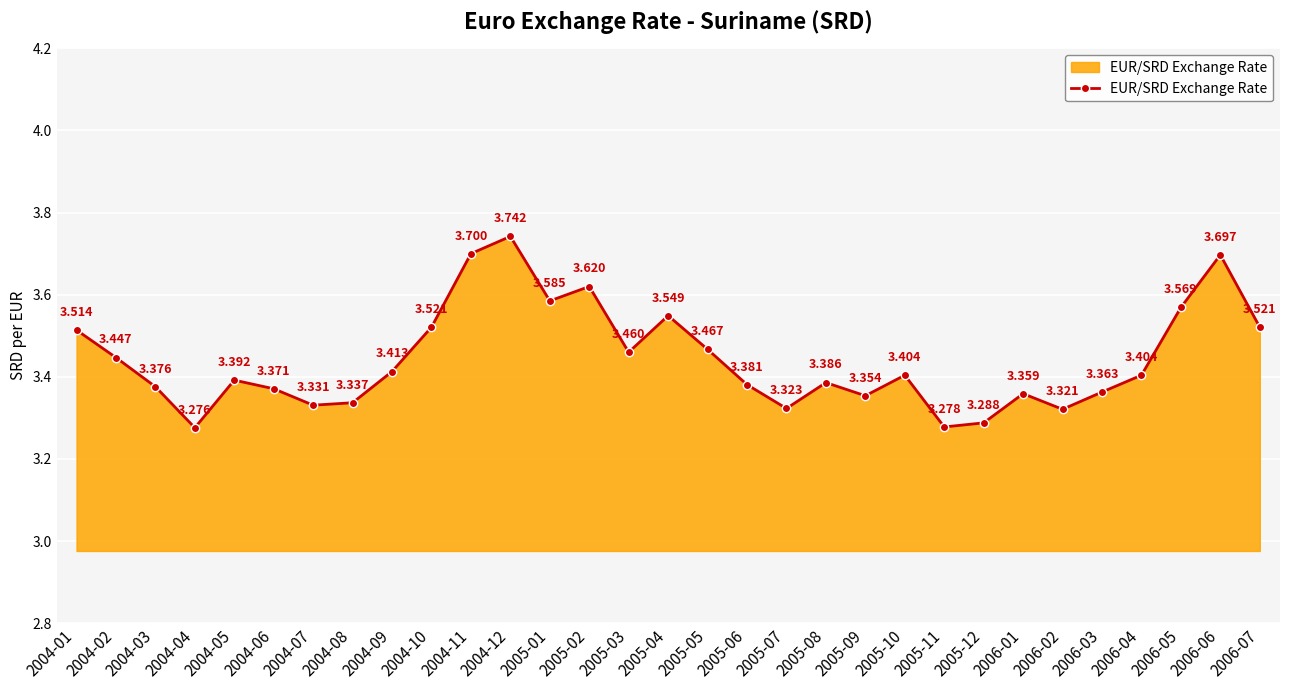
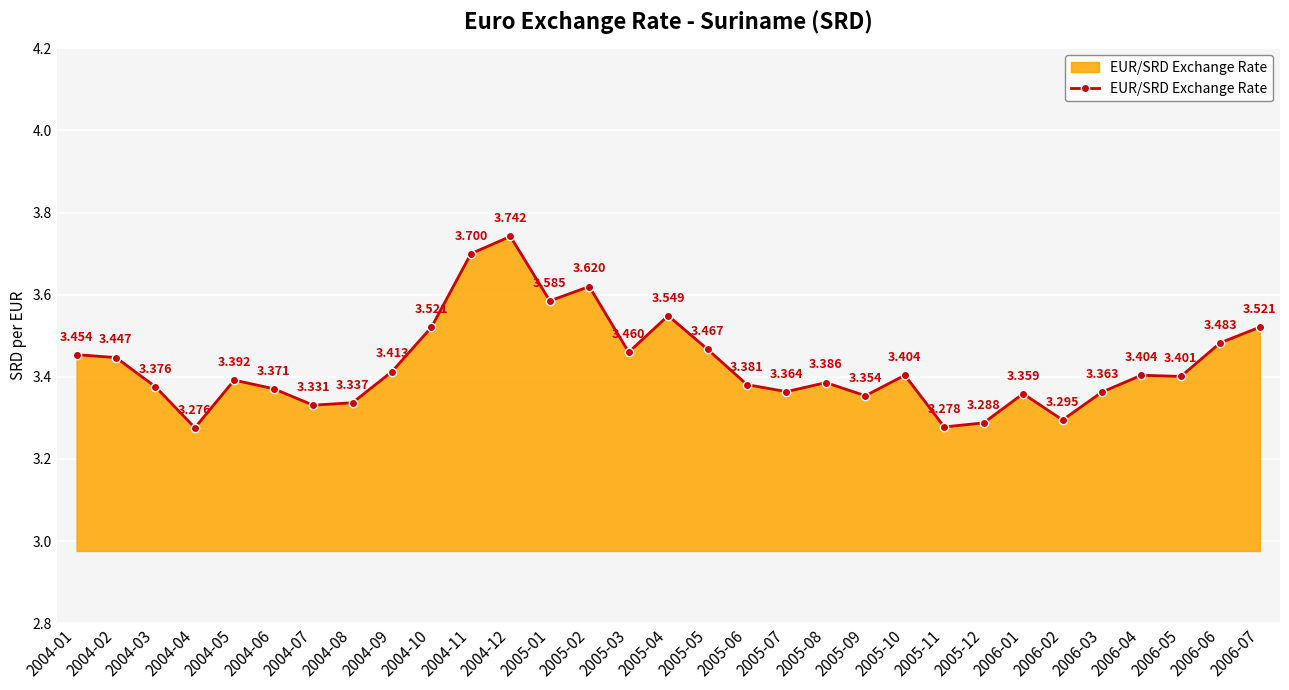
2004-01: 3.514 -> 3.454
2005-07: 3.323 -> 3.364
2006-02: 3.321 -> 3.295
2006-05: 3.569 -> 3.401
2006-06: 3.697 -> 3.483
